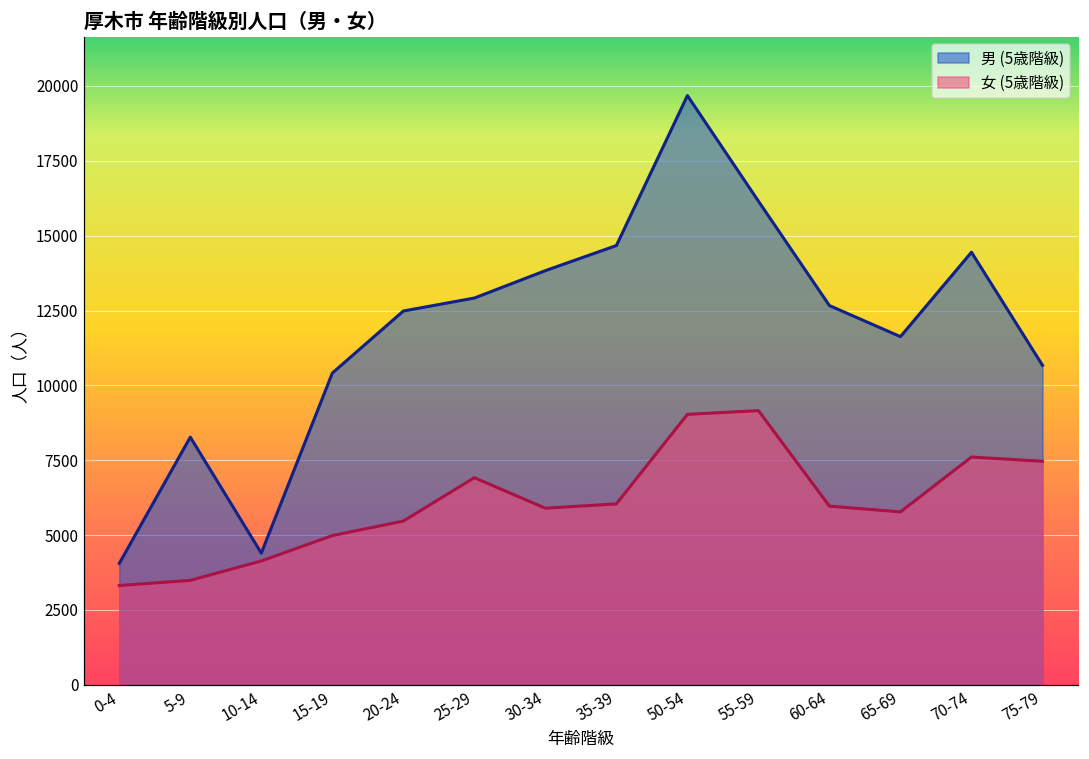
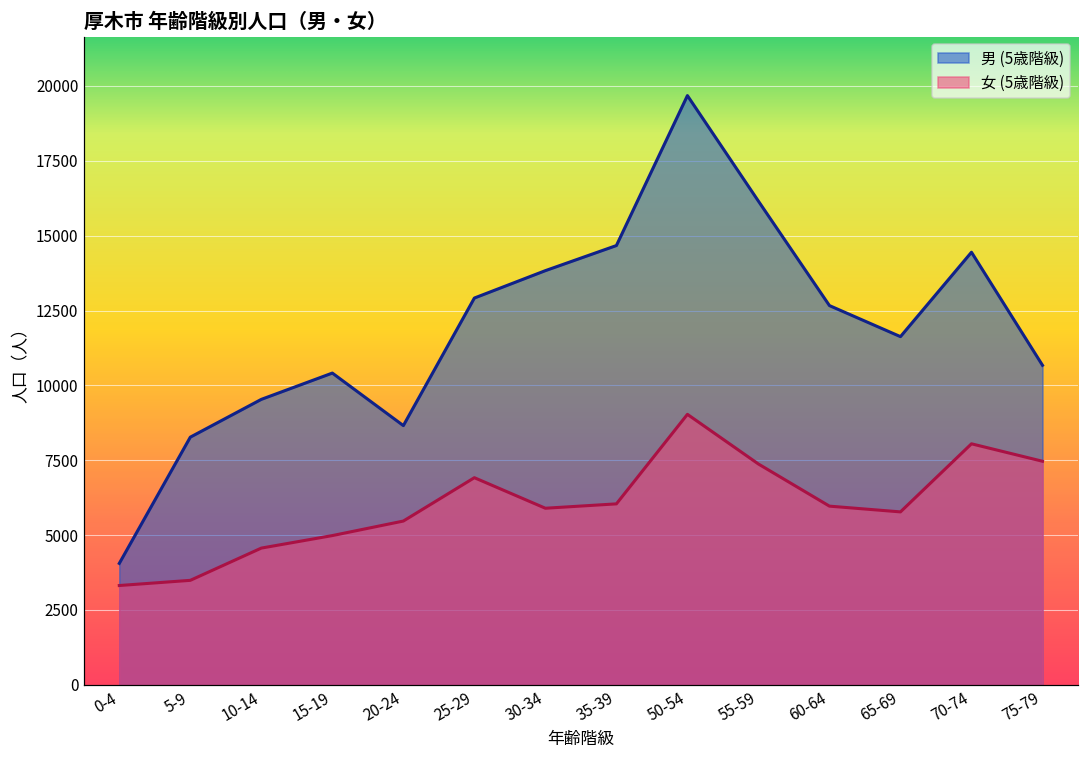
男 (5歳階級), 10-14: 4400 -> 9500
女 (5歳階級), 10-14: 4100 -> 4600
男 (5歳階級), 20-24: 12500 -> 8700
女 (5歳階級), 55-59: 9200 -> 7400
女 (5歳階級), 70-74: 7600 -> 8100
